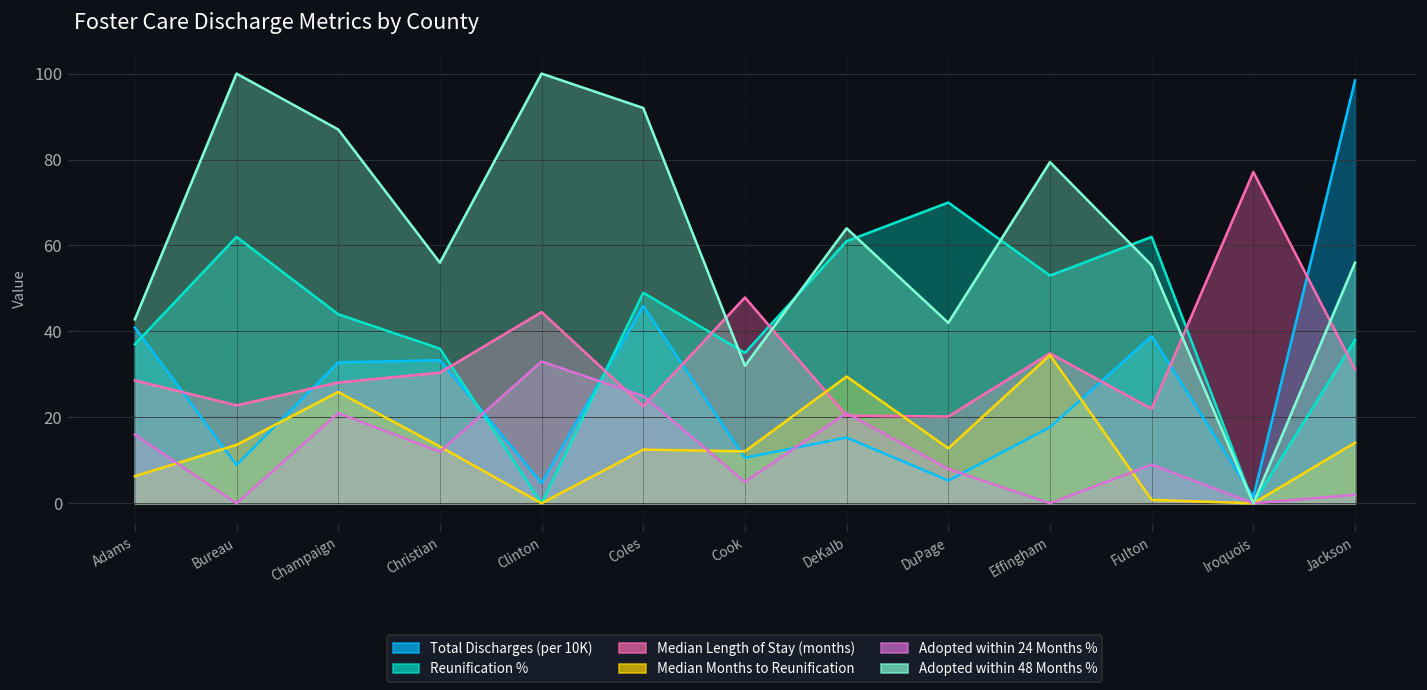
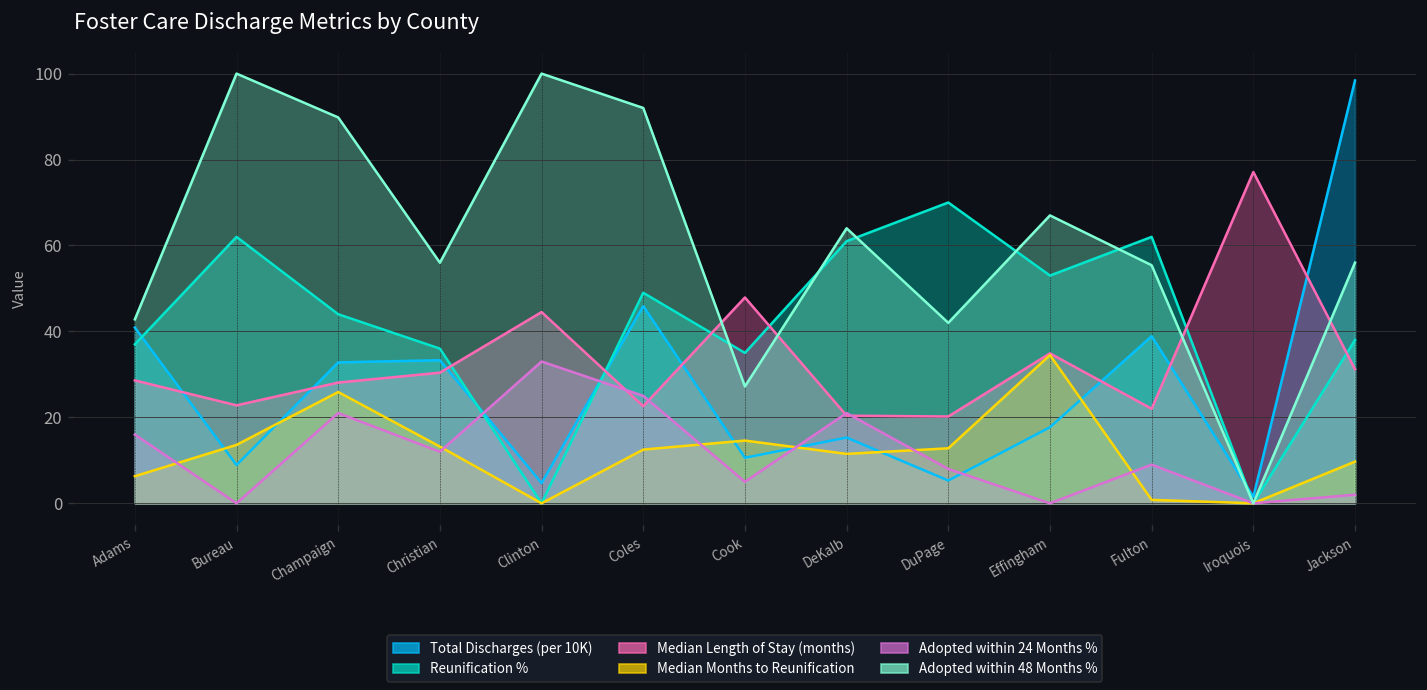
Adopted within 48 Months %, Champaign: 87 -> 90
Median Months to Reunification, Cook: 12 -> 15
Adopted within 48 Months %, Cook: 32 -> 27
Median Months to Reunification, DeKalb: 30 -> 12
Adopted within 48 Months %, Effingham: 79 -> 67
Median Months to Reunification, Jackson: 14 -> 10
